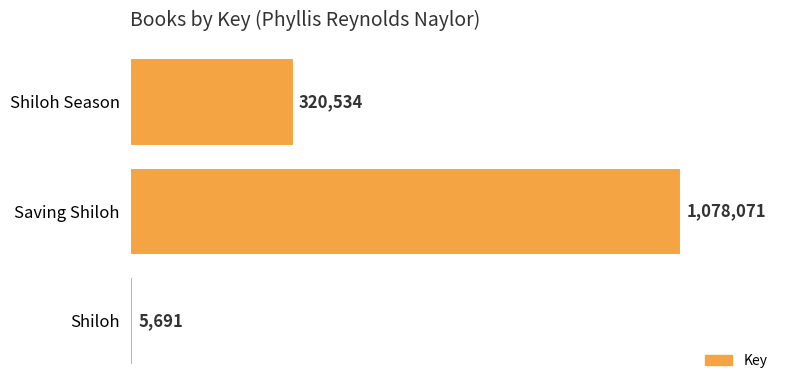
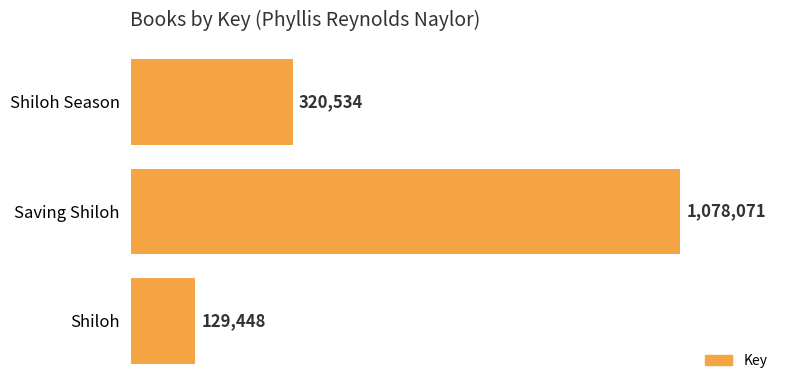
Shiloh: 5,691 -> 129,448
